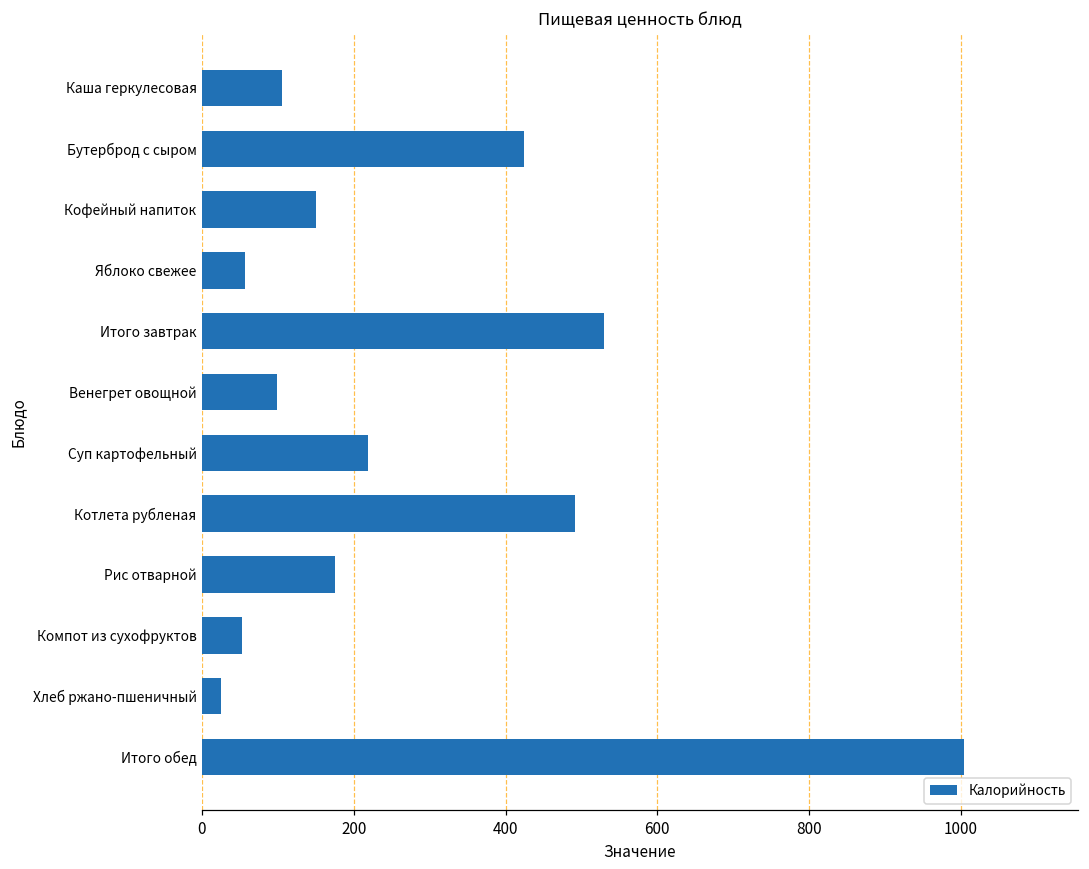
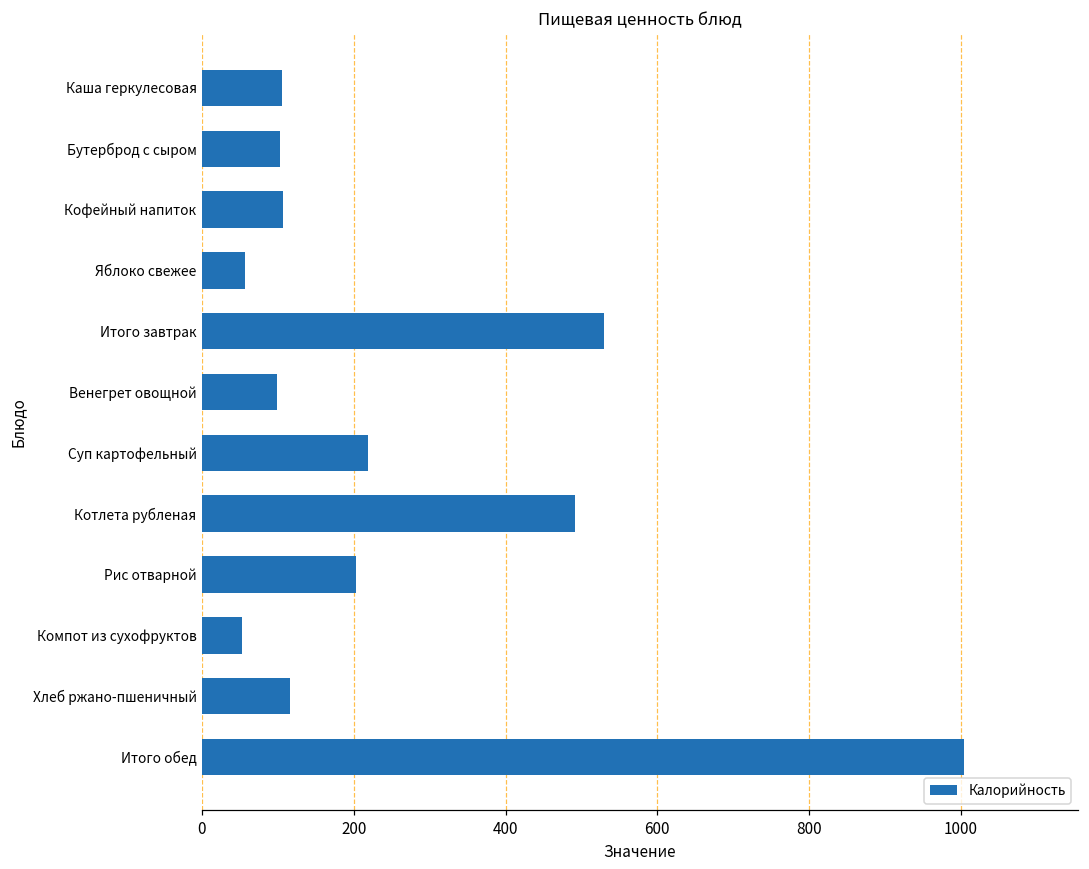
Бутерброд с сыром: 420 -> 100
Кофейный напиток: 150 -> 110
Рис отварной: 180 -> 200
Хлеб ржано-пшеничный: 30 -> 120
